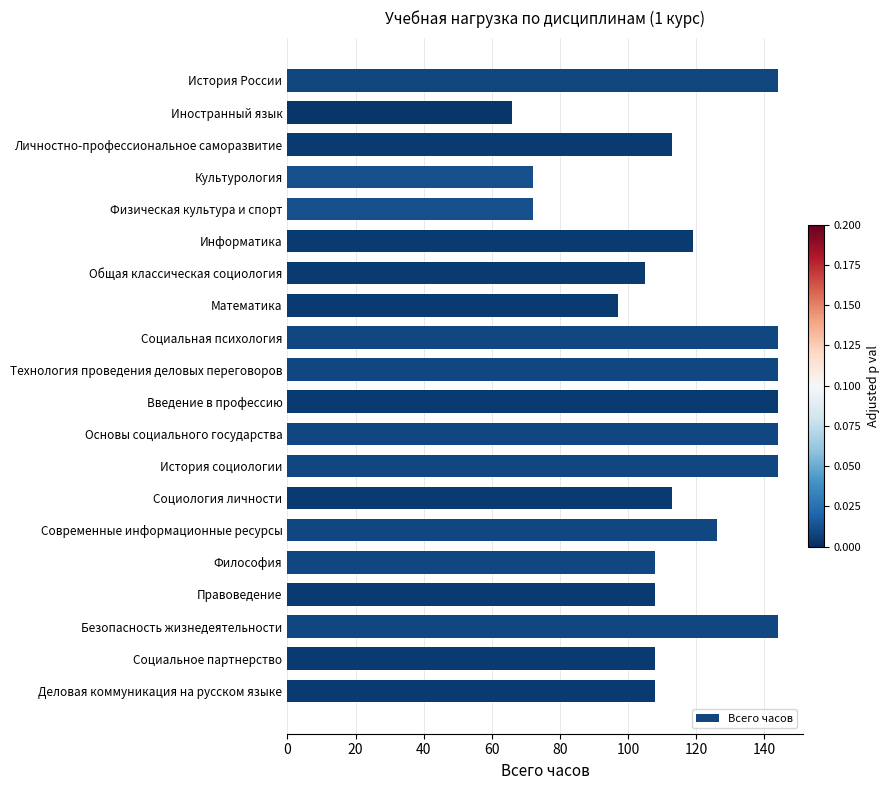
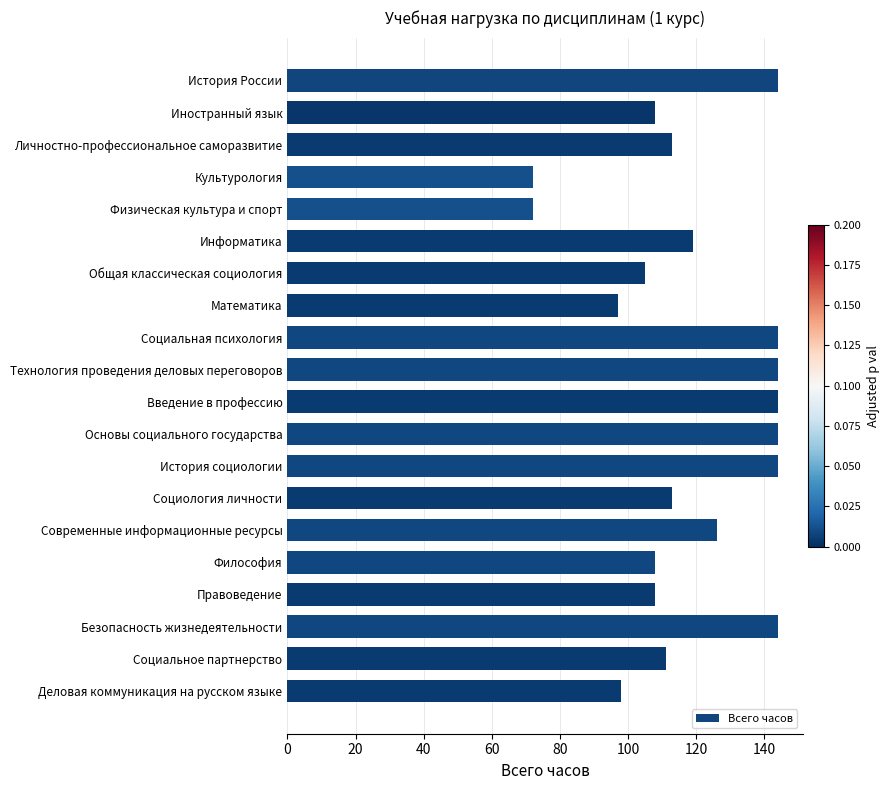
Иностранный язык: 66 -> 108
Социальное партнерство: 108 -> 111
Деловая коммуникация на русском языке: 108 -> 98
